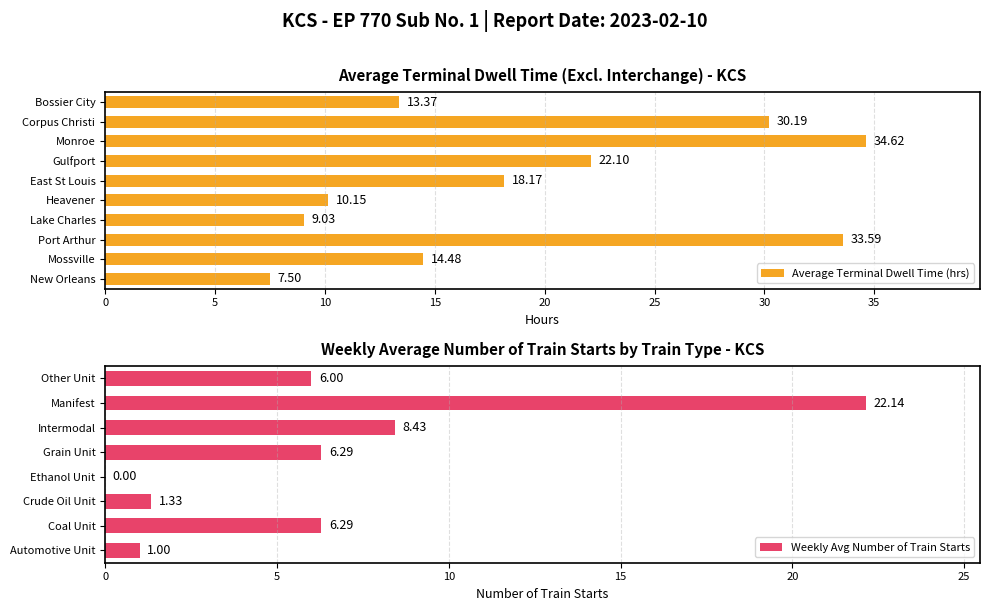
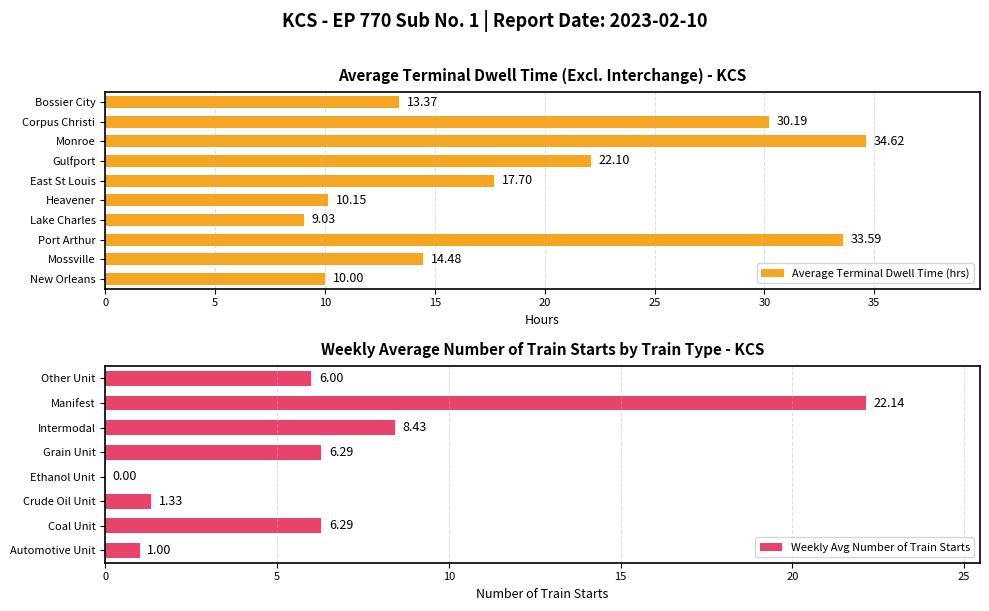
Average Terminal Dwell Time (Excl. Interchange) - KCS, East St Louis: 18.17 -> 17.70
Average Terminal Dwell Time (Excl. Interchange) - KCS, New Orleans: 7.50 -> 10.00
